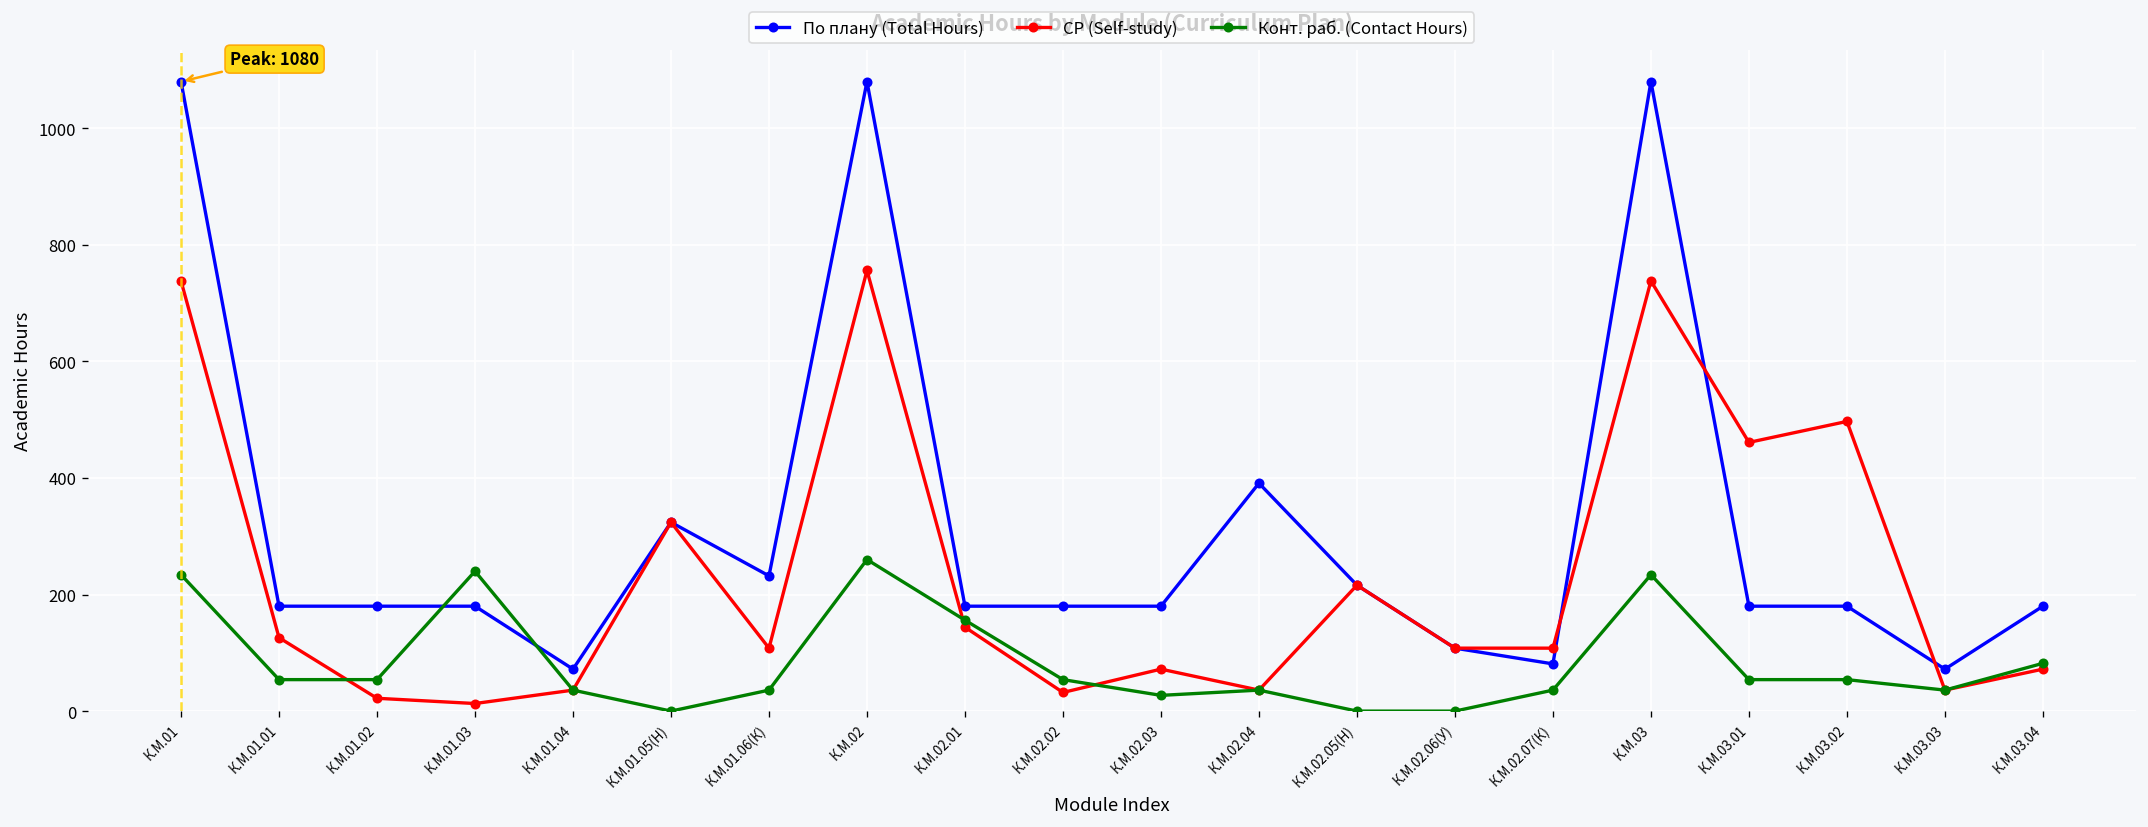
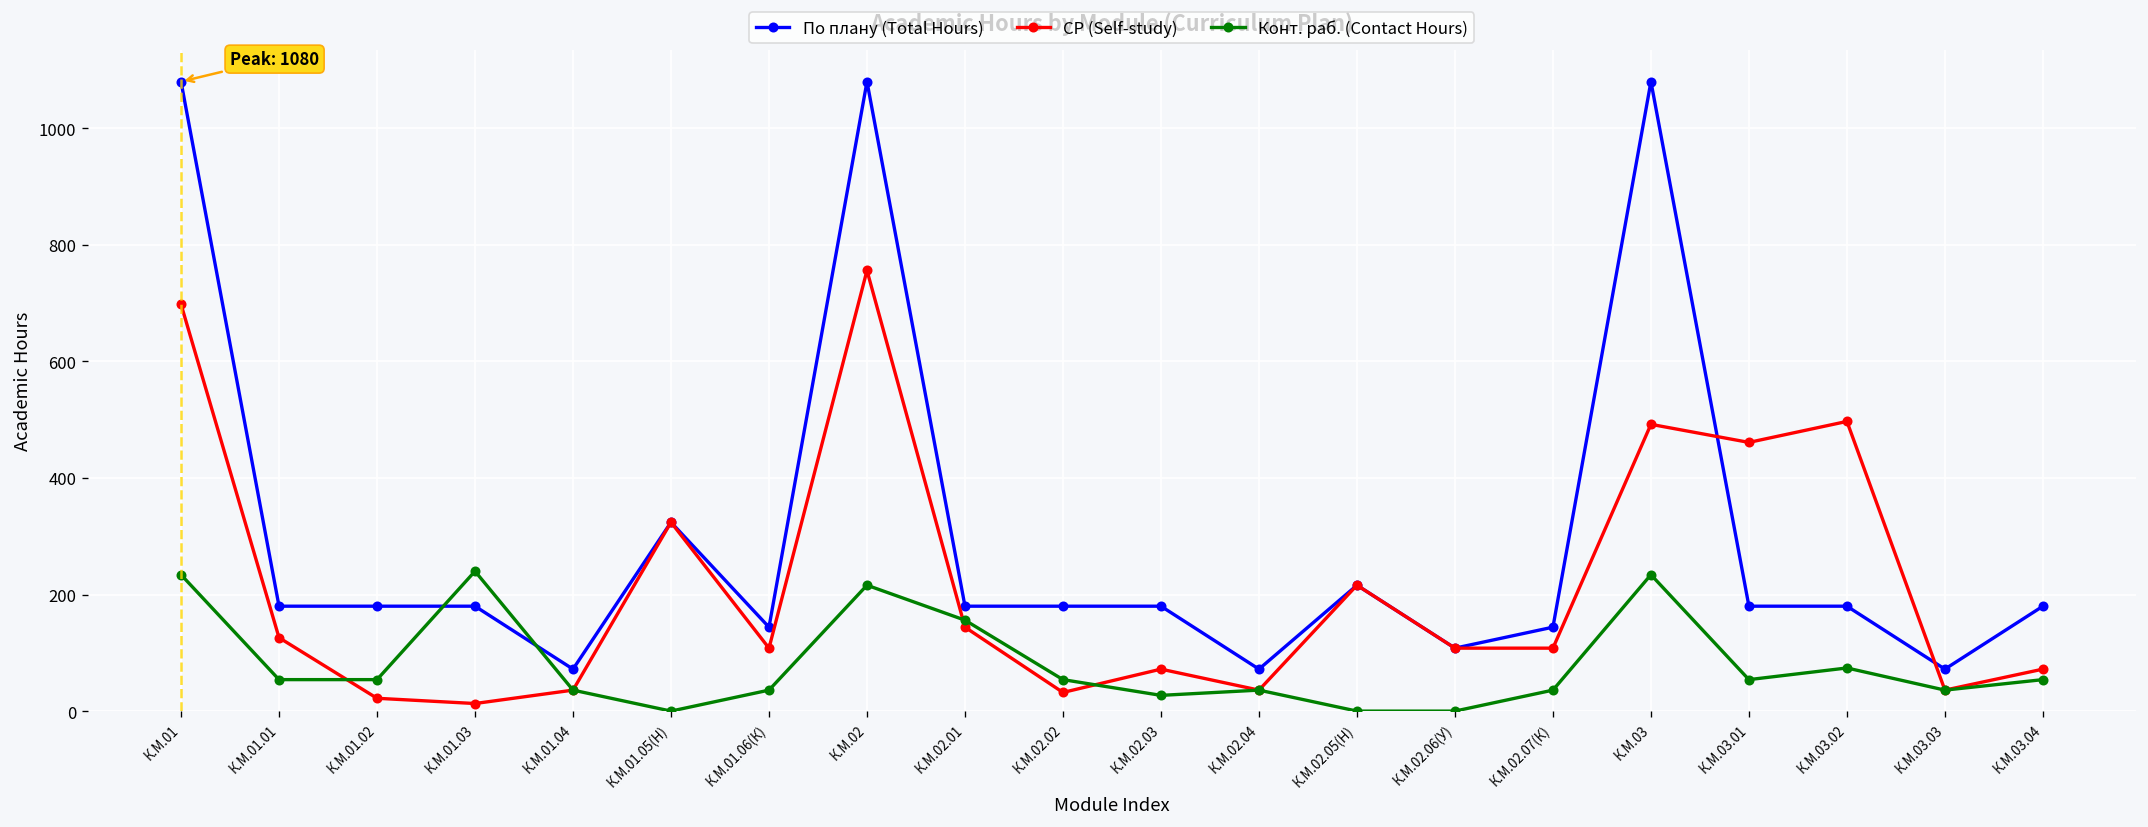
СР (Self-study), К.М.01: 740 -> 700
По плану (Total Hours), К.М.01.06(К): 230 -> 140
Конт. раб. (Contact Hours), К.М.02: 260 -> 220
По плану (Total Hours), К.М.02.04: 390 -> 70
По плану (Total Hours), К.М.02.07(К): 80 -> 140
СР (Self-study), К.М.03: 740 -> 490
Конт. раб. (Contact Hours), К.М.03.02: 50 -> 70
Конт. раб. (Contact Hours), К.М.03.04: 80 -> 50
